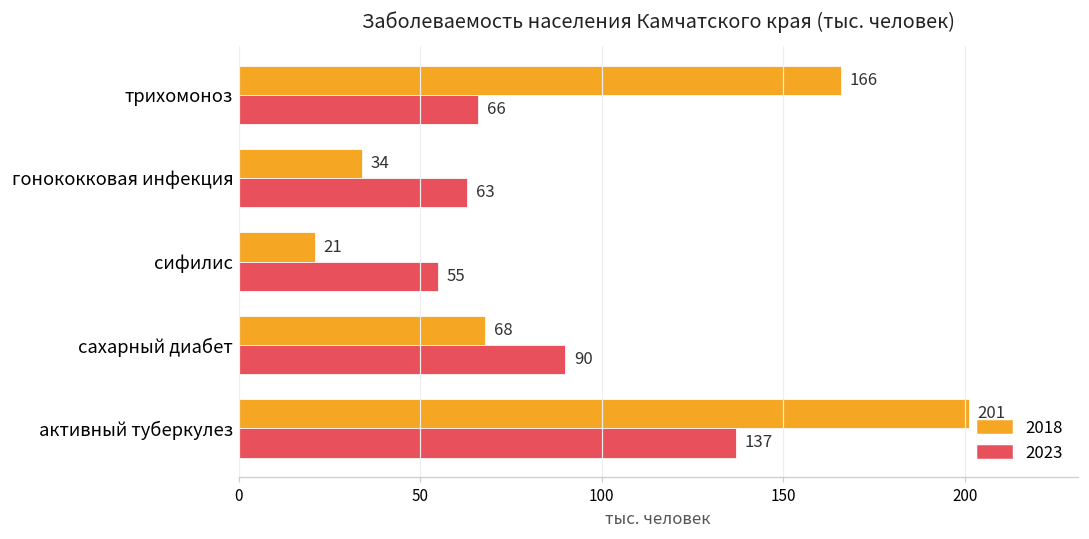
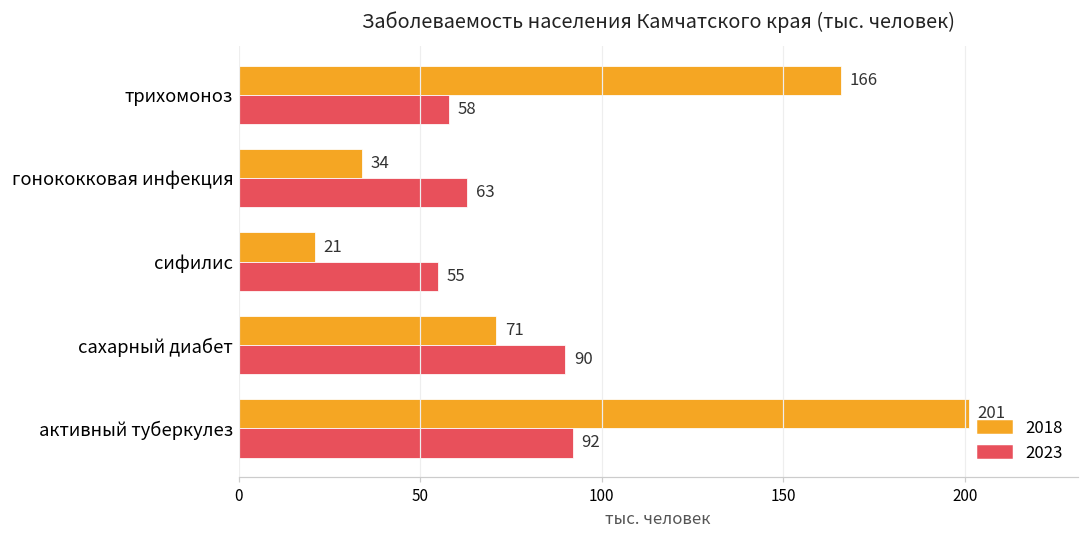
2023, трихомоноз: 66 -> 58
2018, сахарный диабет: 68 -> 71
2023, активный туберкулез: 137 -> 92
